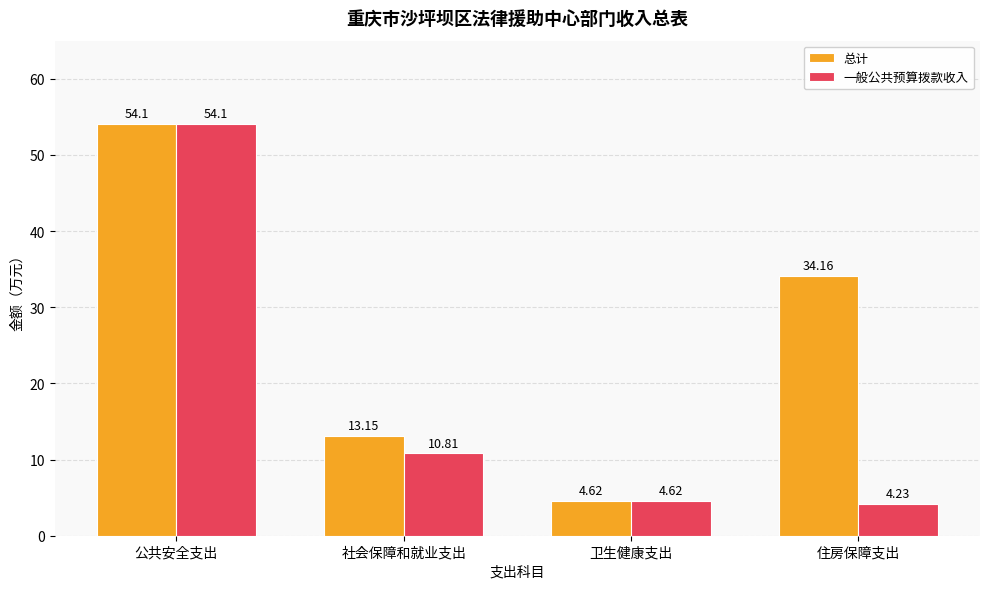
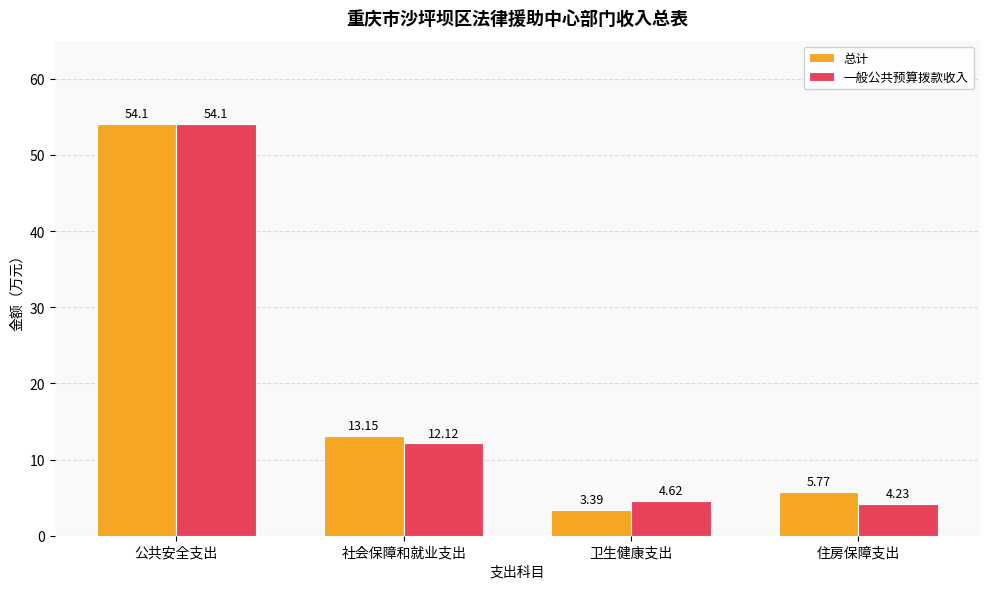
一般公共预算拨款收入, 社会保障和就业支出: 10.81 -> 12.12
总计, 卫生健康支出: 4.62 -> 3.39
总计, 住房保障支出: 34.16 -> 5.77
